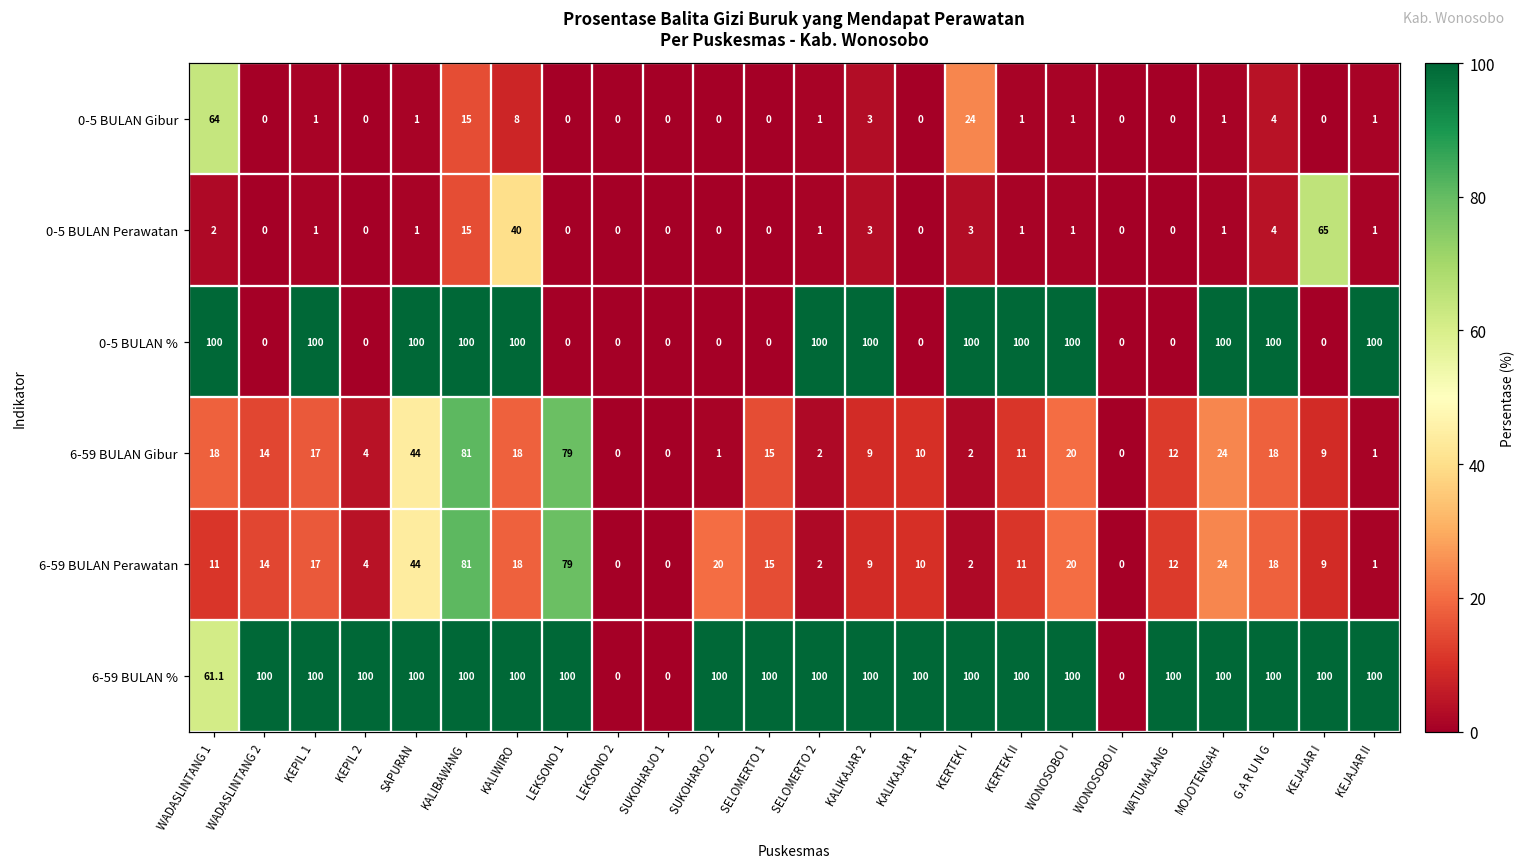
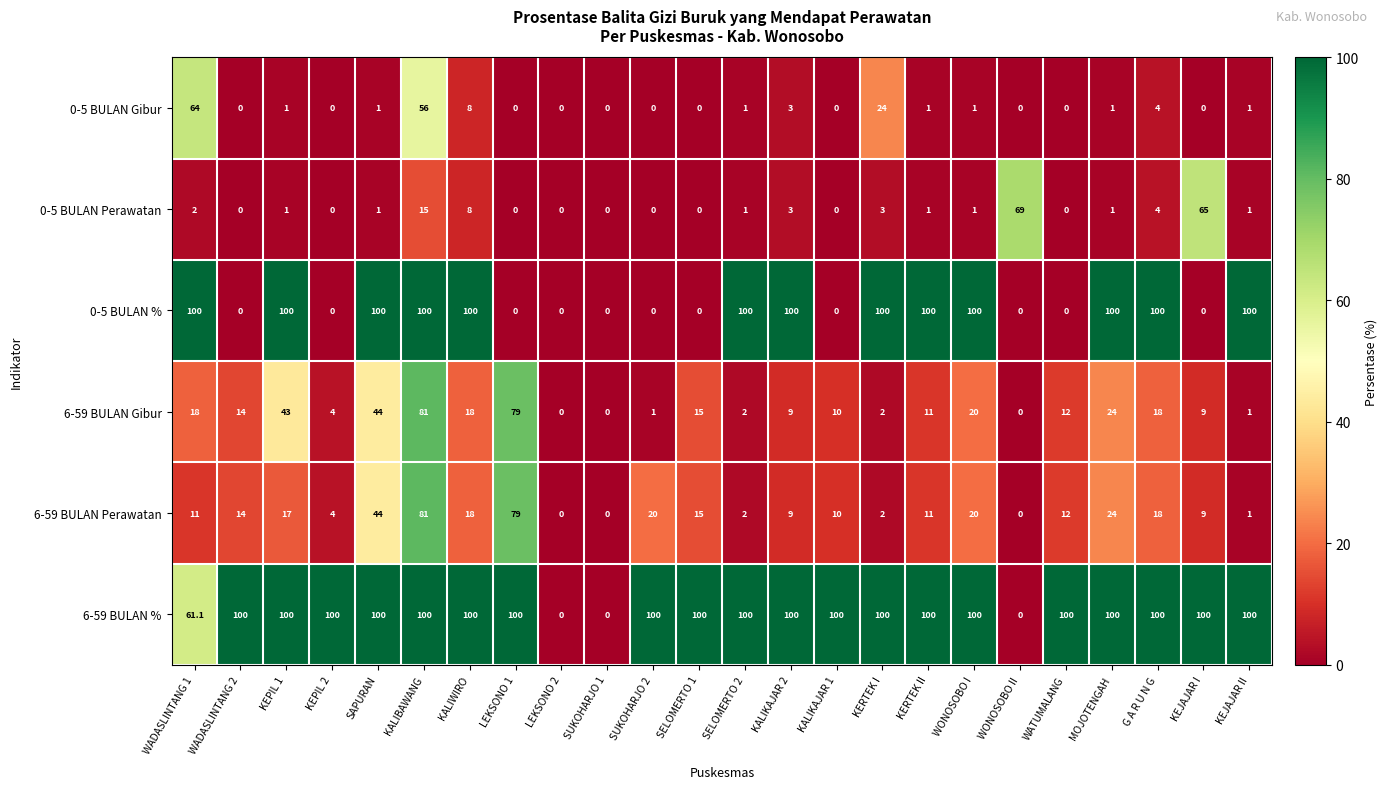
0-5 BULAN Gibur, KALIBAWANG: 15 -> 56
0-5 BULAN Perawatan, KALIWIRO: 40 -> 8
0-5 BULAN Perawatan, WONOSOBO II: 0 -> 69
6-59 BULAN Gibur, KEPIL 1: 17 -> 43
